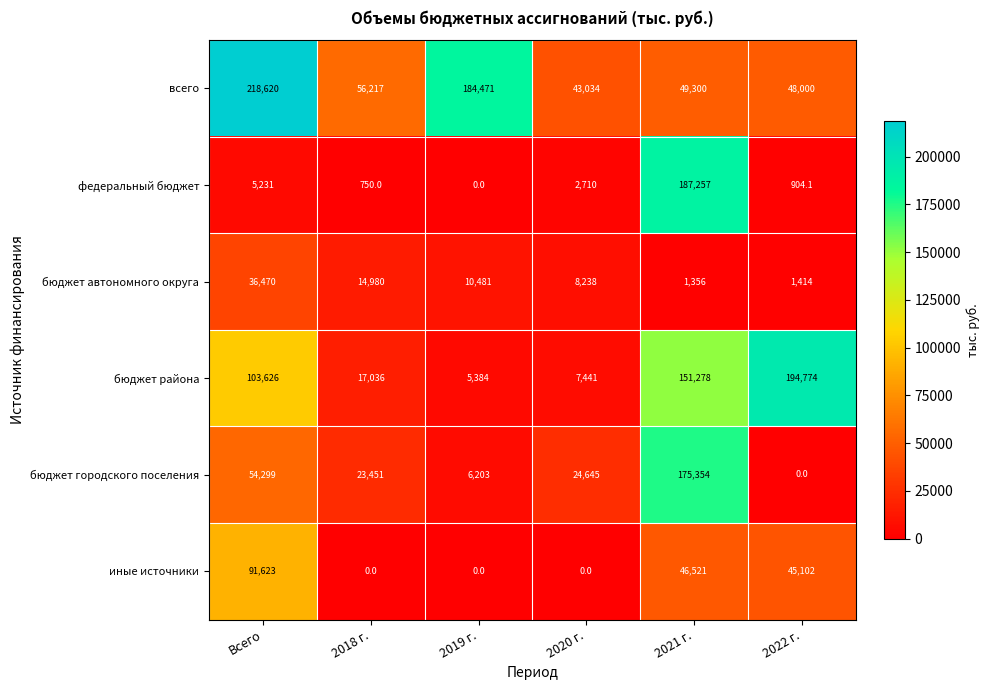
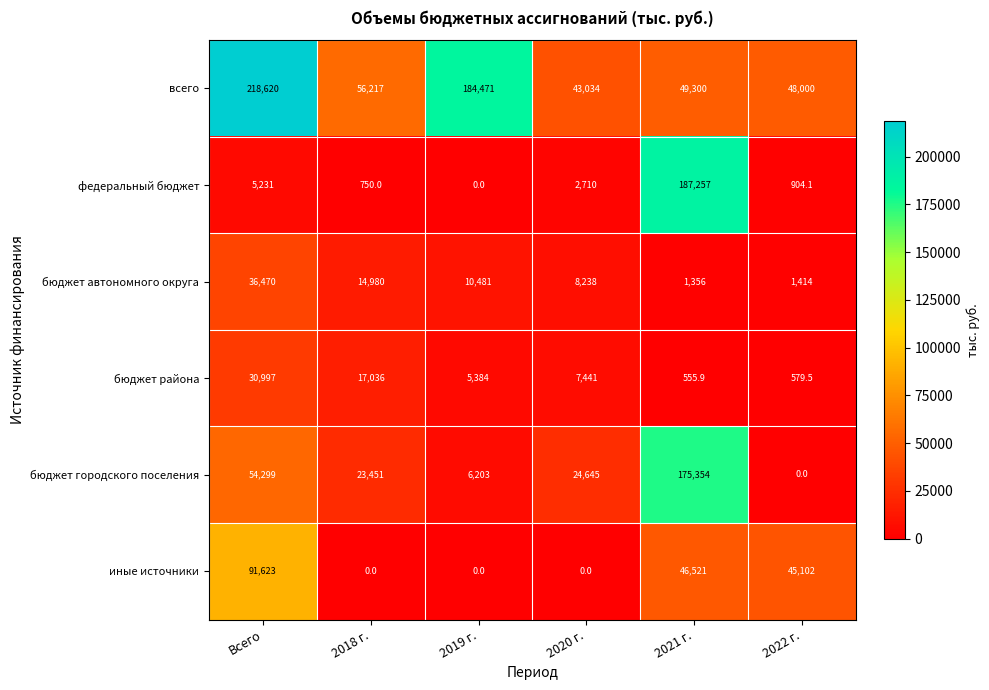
бюджет района, Всего: 103,626 -> 30,997
бюджет района, 2021 г.: 151,278 -> 555.9
бюджет района, 2022 г.: 194,774 -> 579.5
